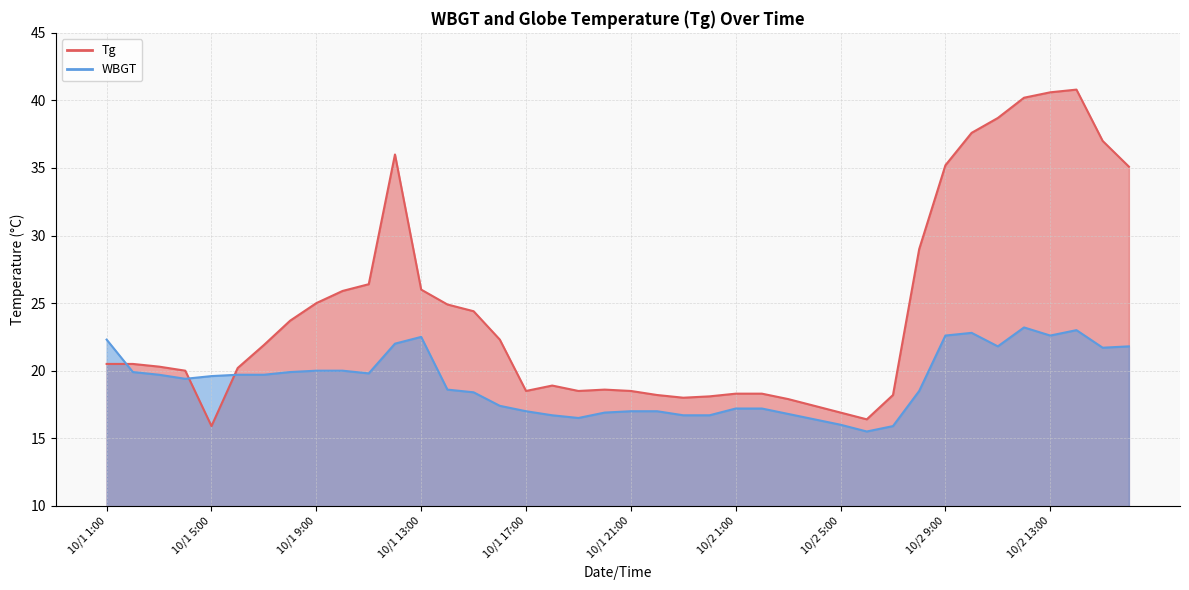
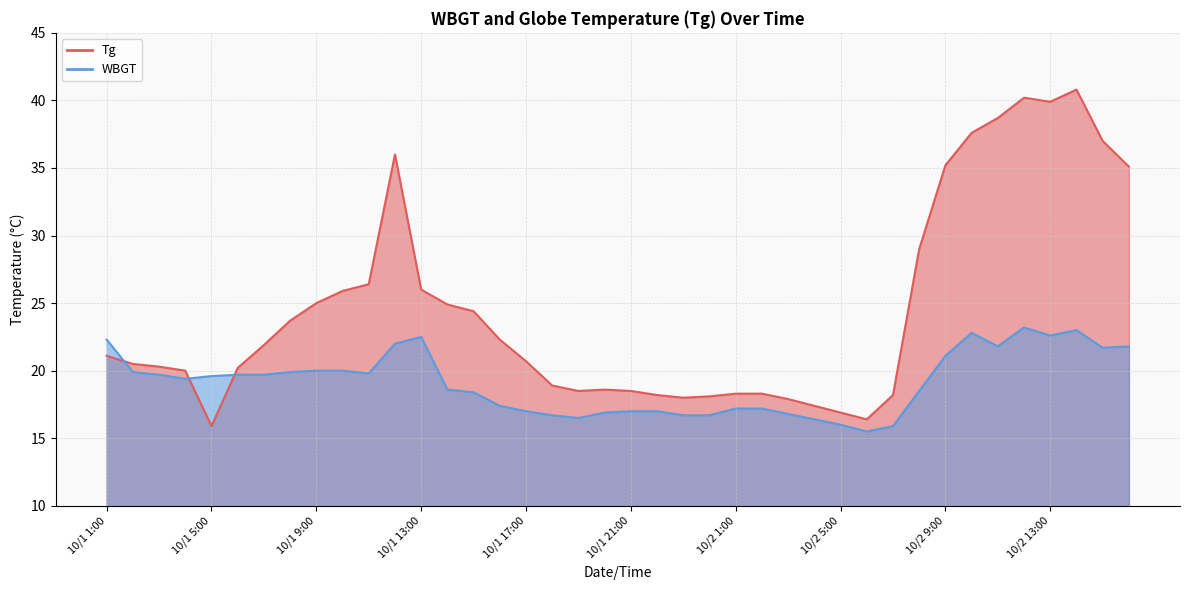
Tg, 10/1 1:00: 20.5 -> 21.1
Tg, 10/1 17:00: 18.5 -> 20.7
WBGT, 10/2 9:00: 22.6 -> 21.1
Tg, 10/2 13:00: 40.6 -> 39.9
